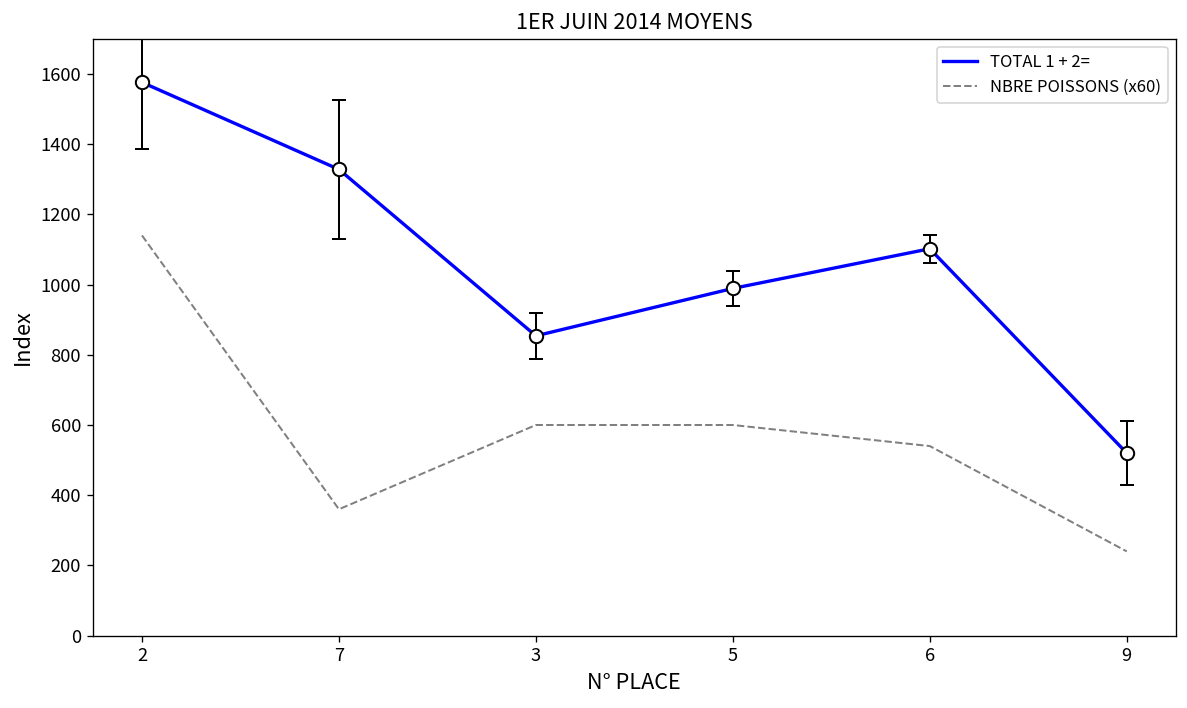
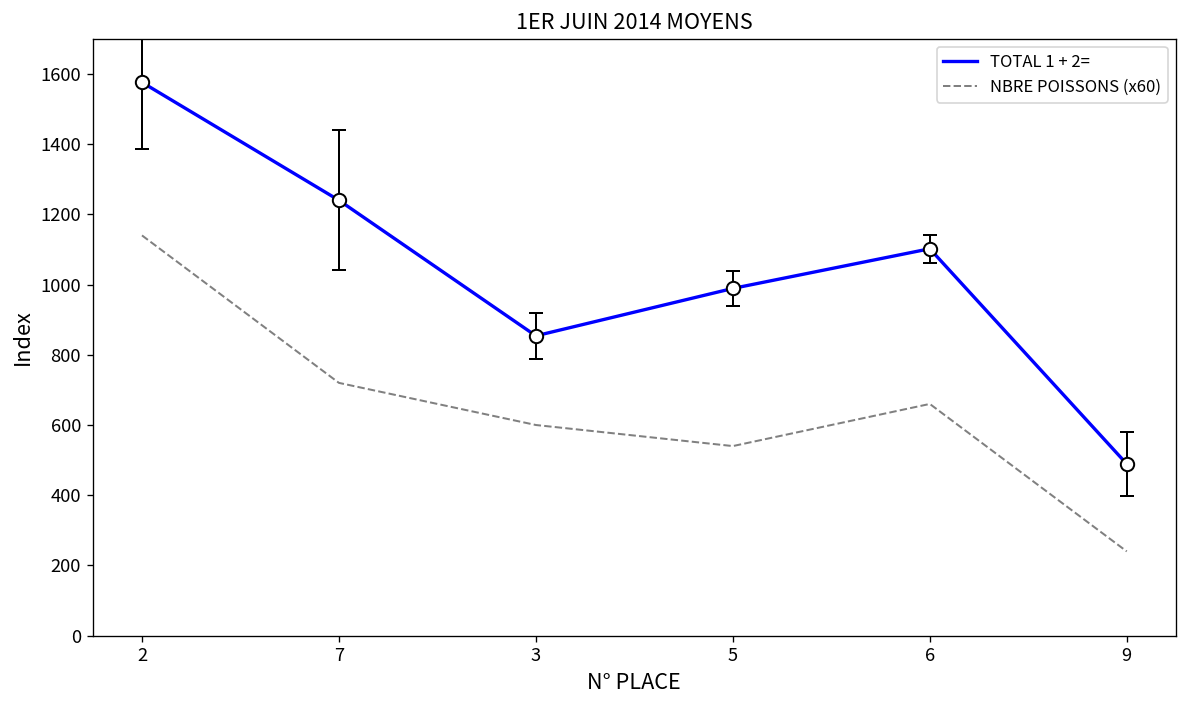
TOTAL 1 + 2=, 7: 1330 -> 1240
NBRE POISSONS (x60), 7: 360 -> 720
NBRE POISSONS (x60), 5: 600 -> 540
NBRE POISSONS (x60), 6: 540 -> 660
TOTAL 1 + 2=, 9: 520 -> 490
